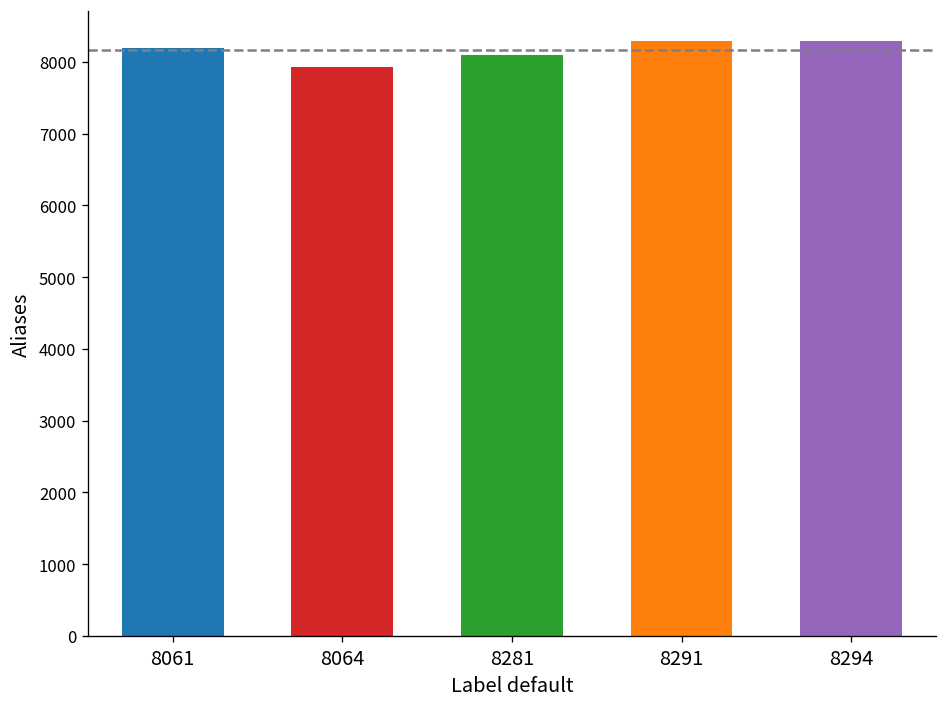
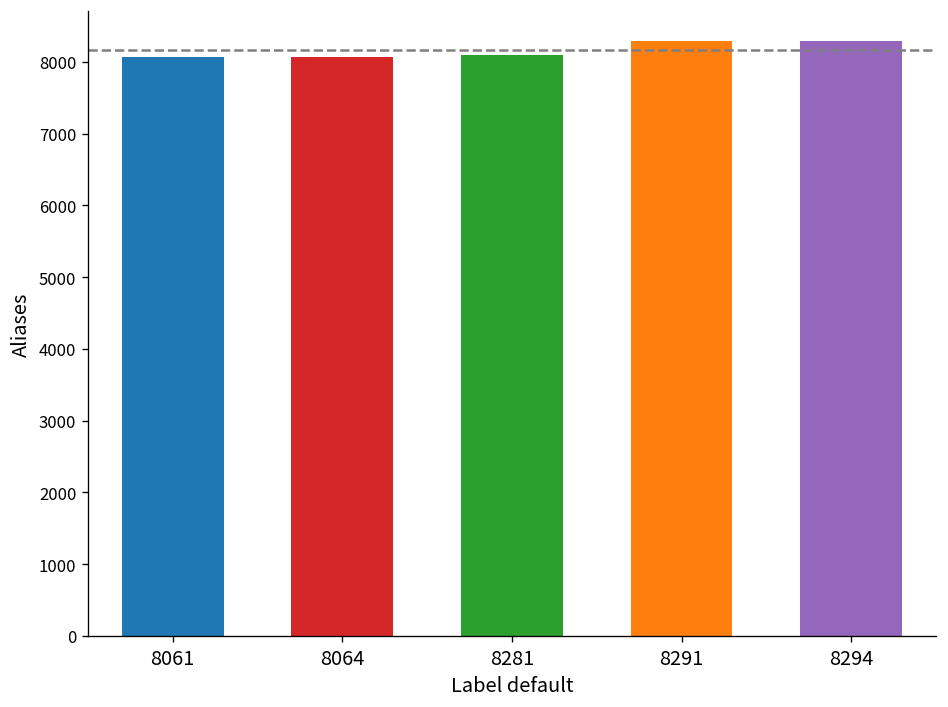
8061: 8200 -> 8100
8064: 7900 -> 8100
